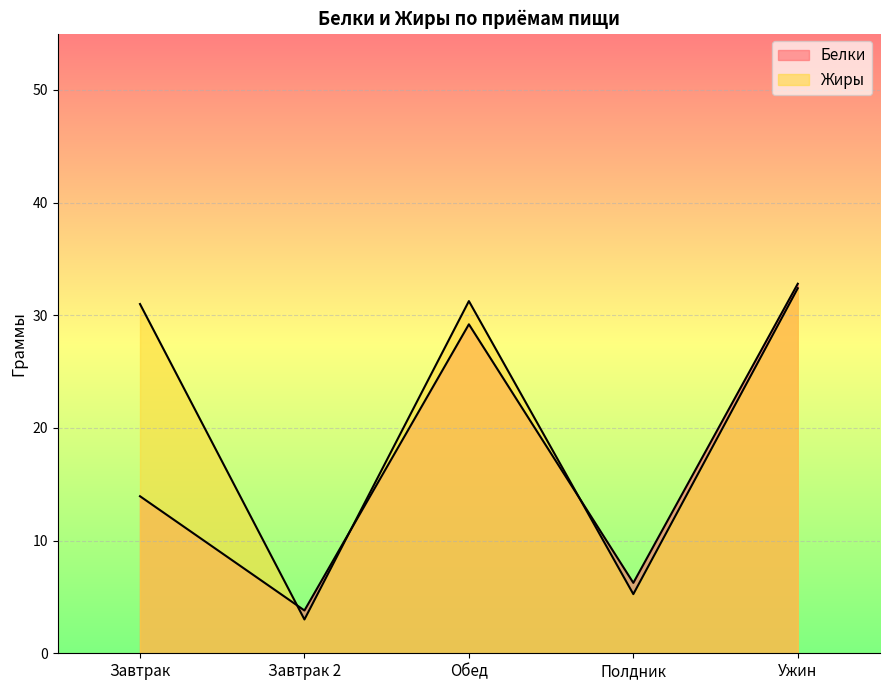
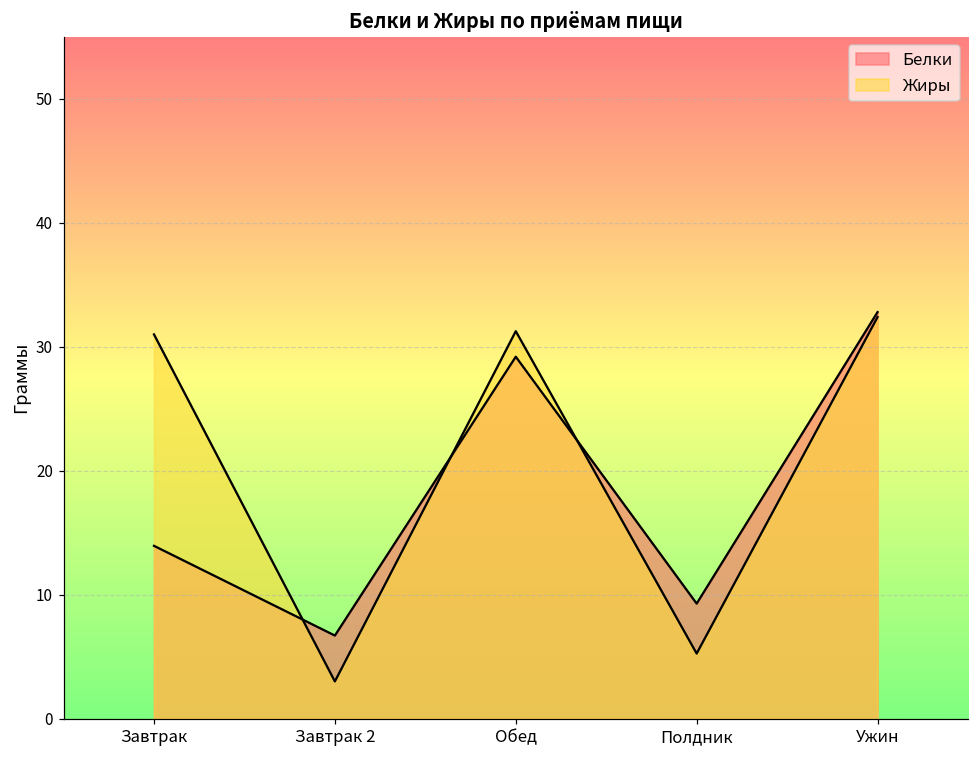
Белки, Завтрак 2: 3.8 -> 6.7
Белки, Полдник: 6.3 -> 9.3
